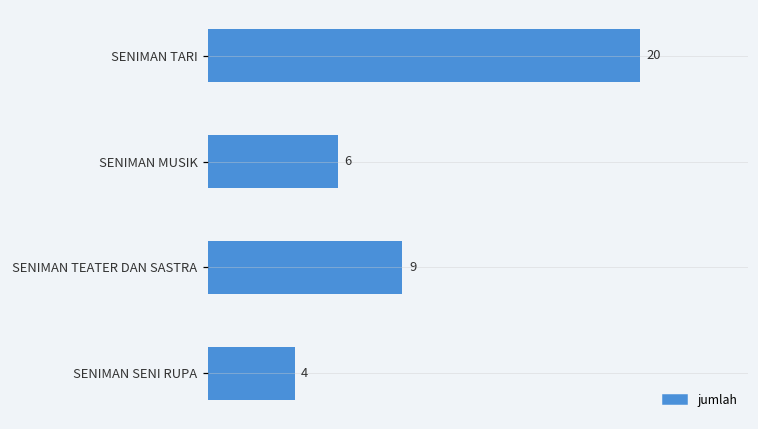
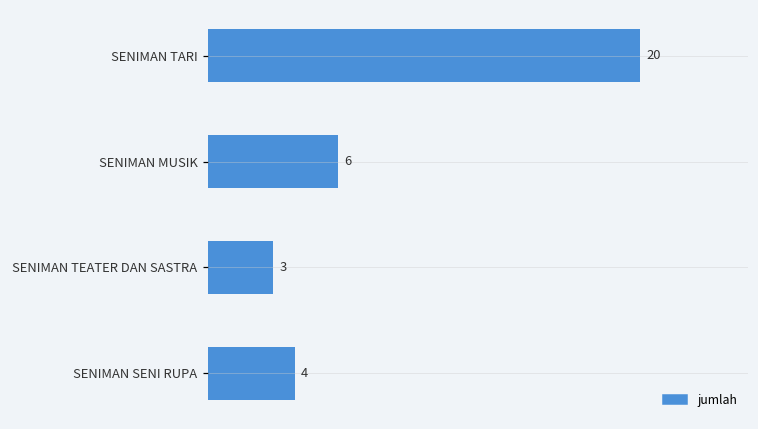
SENIMAN TEATER DAN SASTRA: 9 -> 3
